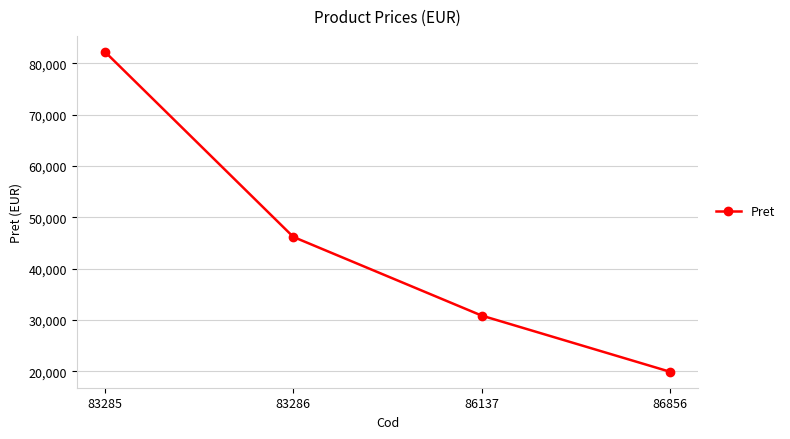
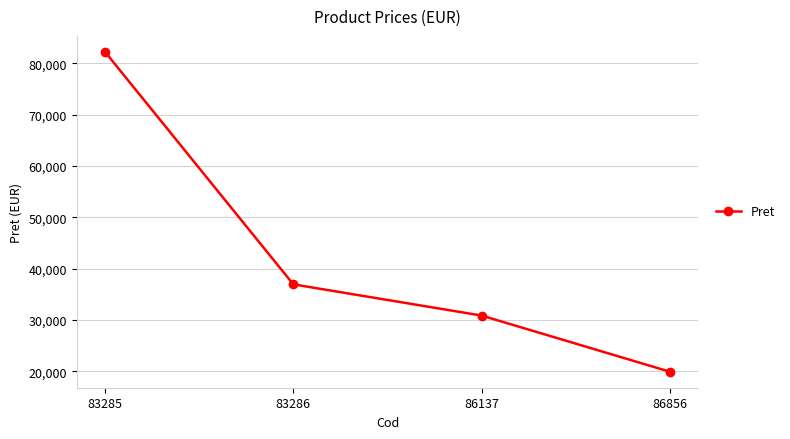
83286: 46,000 -> 37,000
